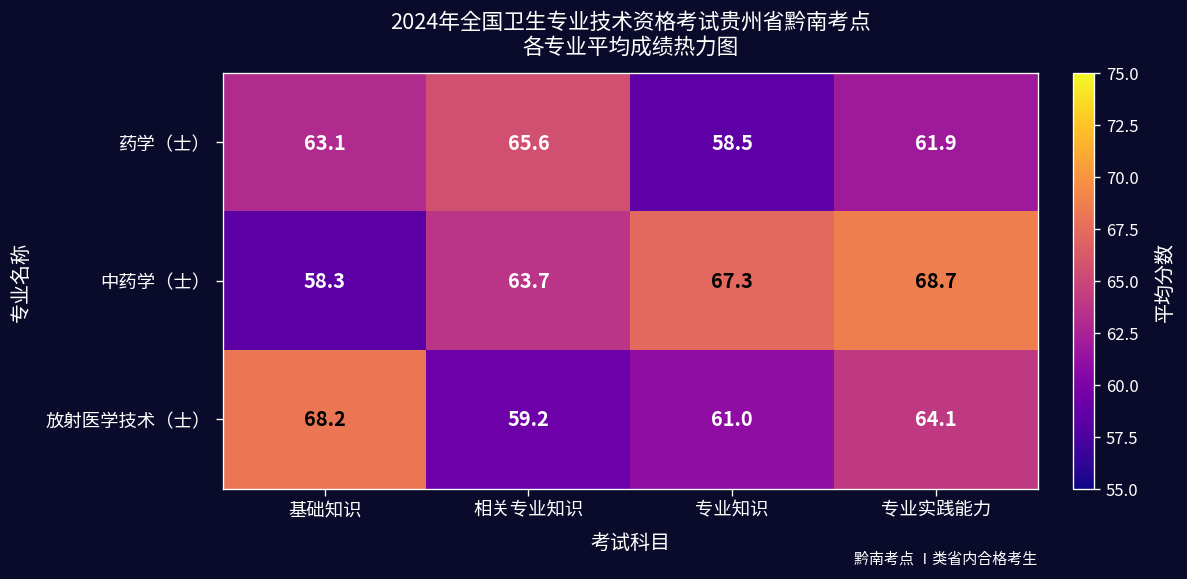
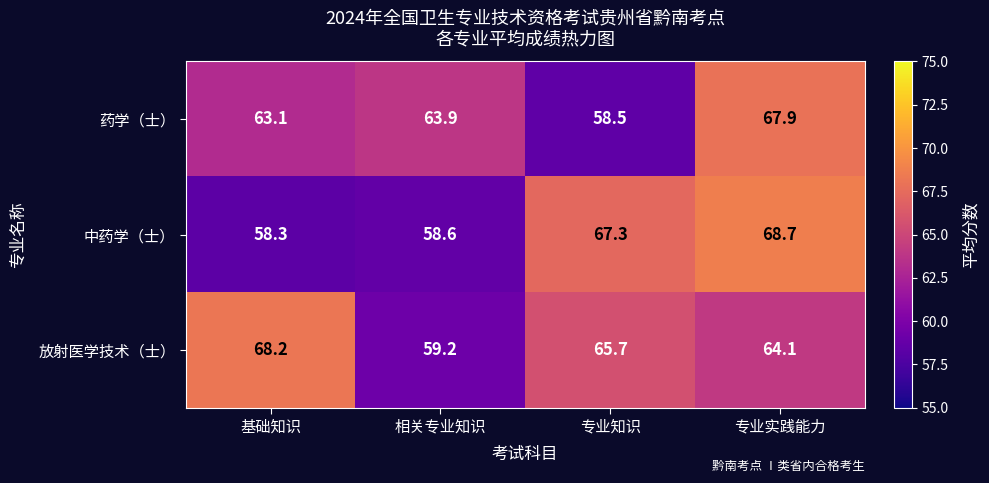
药学（士）, 相关专业知识: 65.6 -> 63.9
药学（士）, 专业实践能力: 61.9 -> 67.9
中药学（士）, 相关专业知识: 63.7 -> 58.6
放射医学技术（士）, 专业知识: 61.0 -> 65.7
